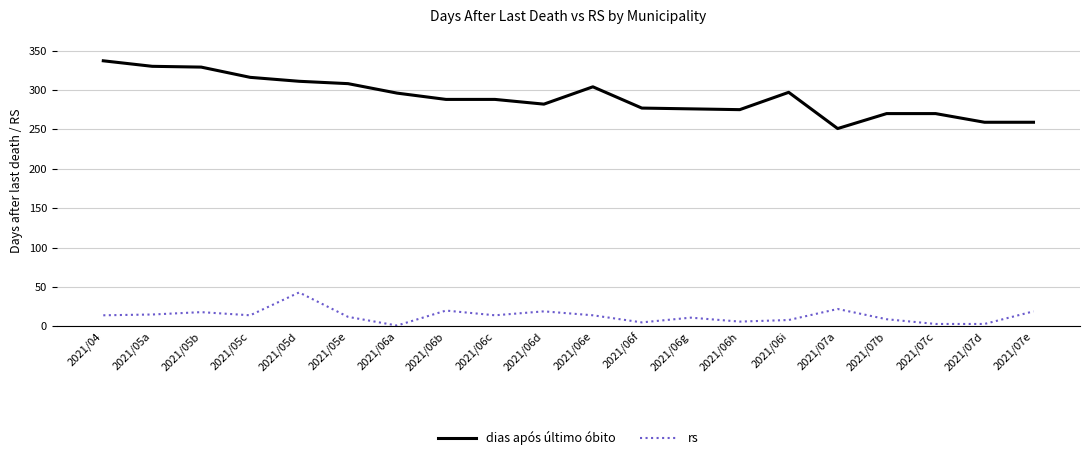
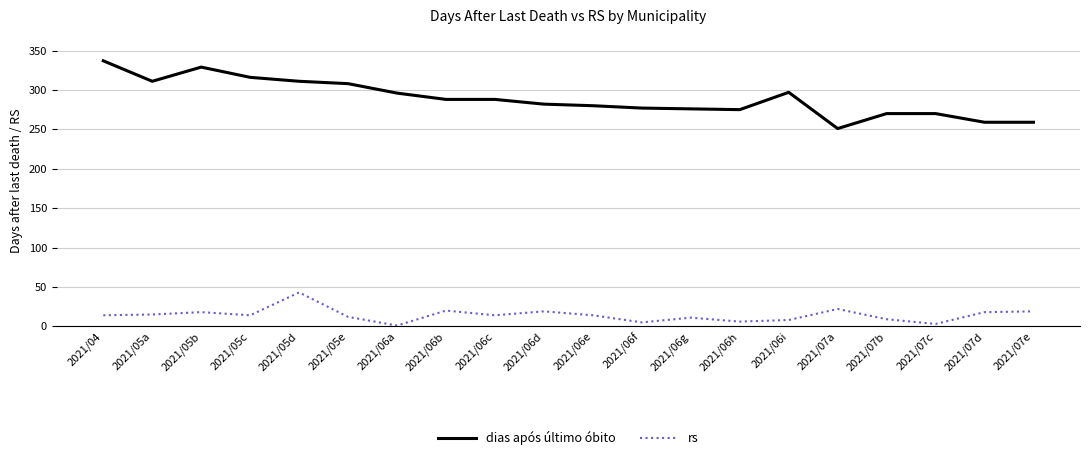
dias após último óbito, 2021/05a: 330 -> 310
dias após último óbito, 2021/06e: 300 -> 280
rs, 2021/07d: 0 -> 20
